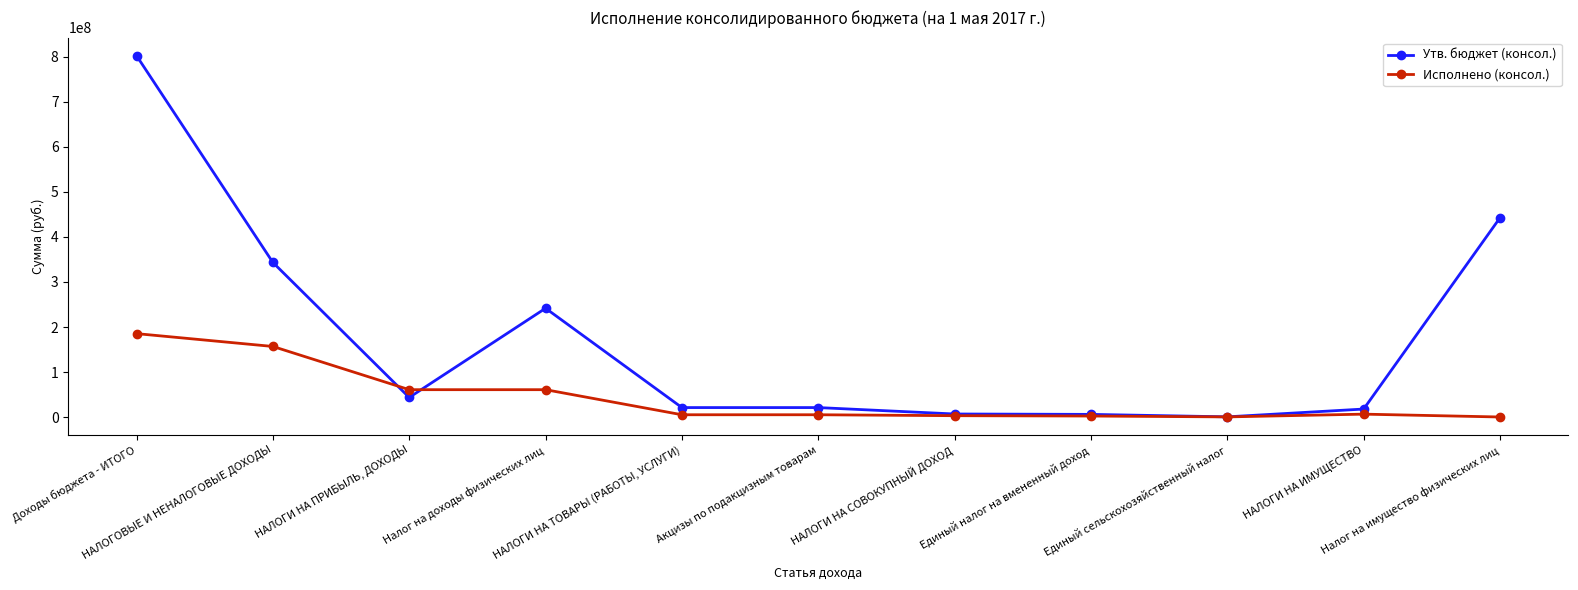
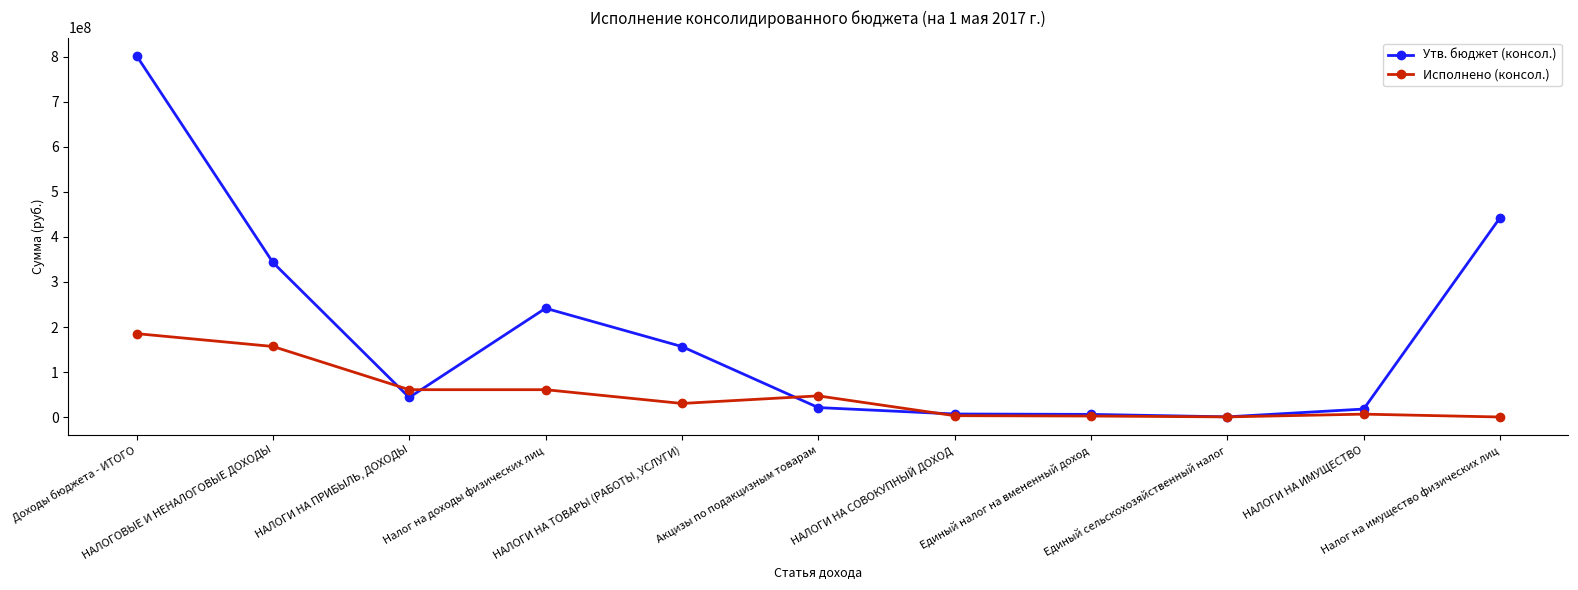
Утв. бюджет (консол.), НАЛОГИ НА ТОВАРЫ (РАБОТЫ, УСЛУГИ): 20000000 -> 160000000
Исполнено (консол.), НАЛОГИ НА ТОВАРЫ (РАБОТЫ, УСЛУГИ): 10000000 -> 30000000
Исполнено (консол.), Акцизы по подакцизным товарам: 10000000 -> 50000000
